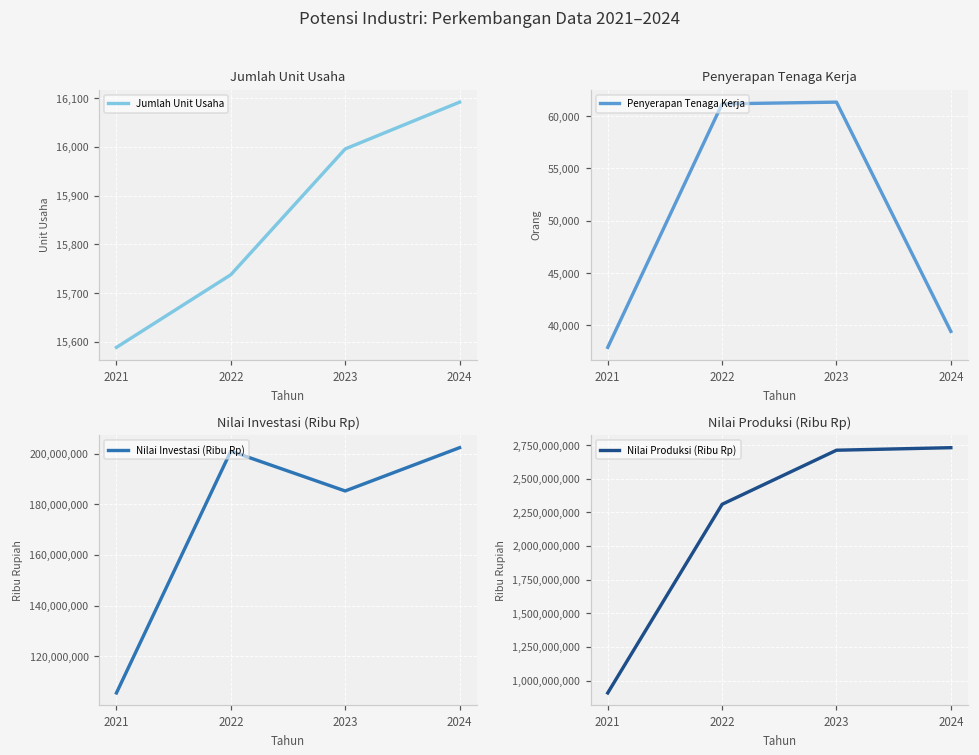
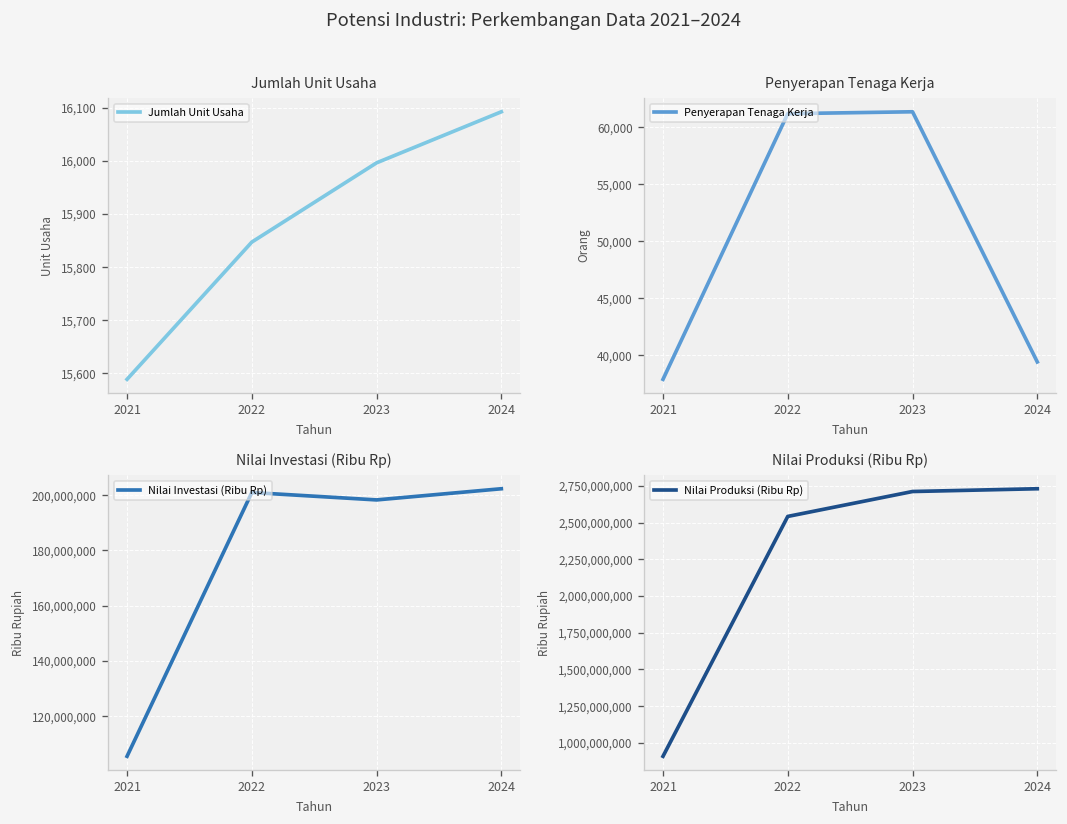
Jumlah Unit Usaha, 2022: 15,740 -> 15,850
Nilai Investasi (Ribu Rp), 2023: 185,000,000 -> 198,000,000
Nilai Produksi (Ribu Rp), 2022: 2,310,000,000 -> 2,540,000,000
